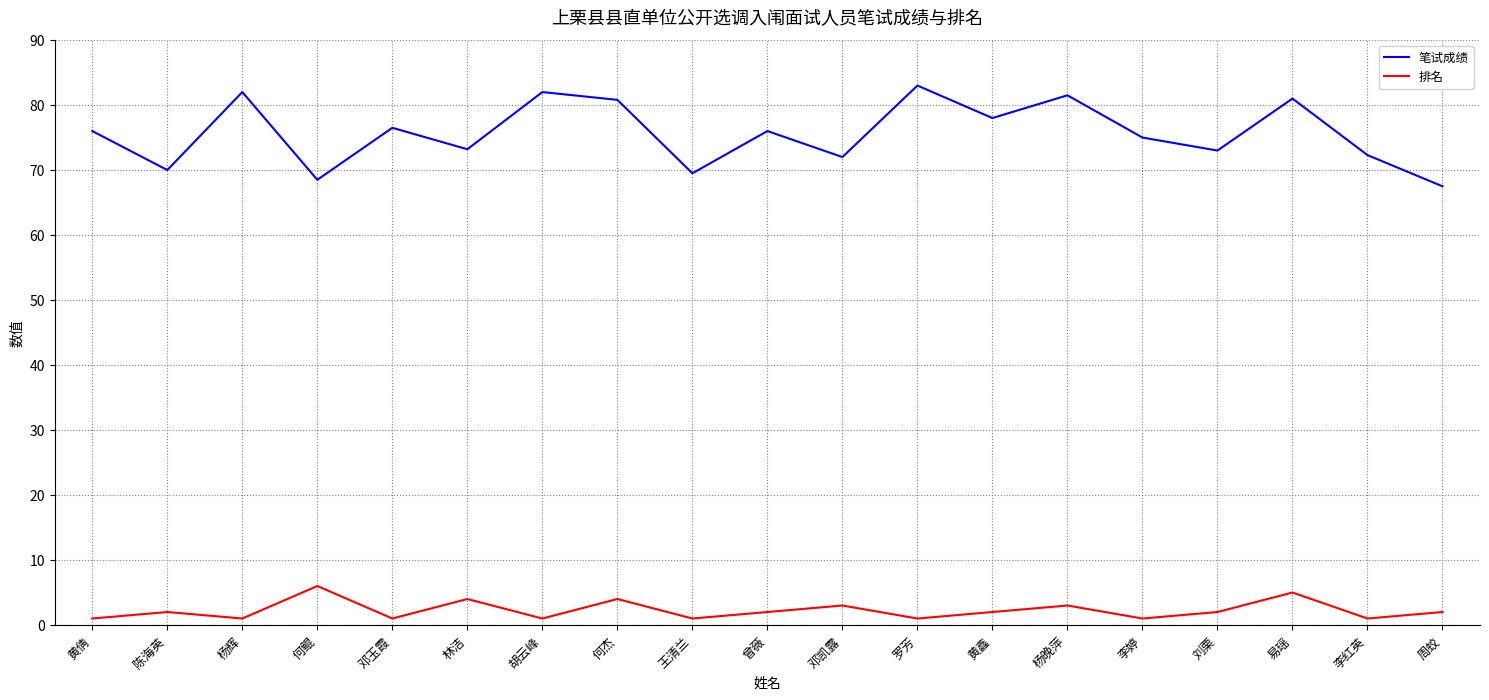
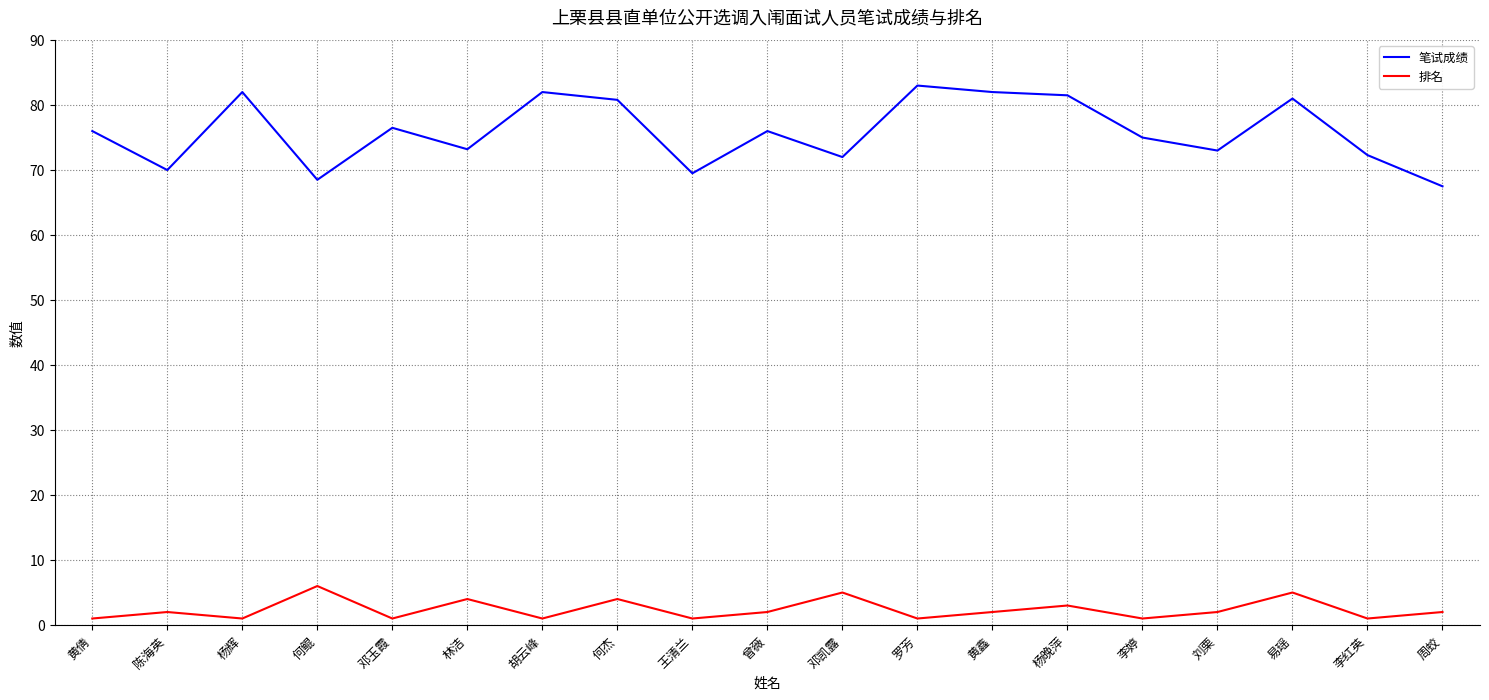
排名, 邓凯露: 3 -> 5
笔试成绩, 黄鑫: 78 -> 82
